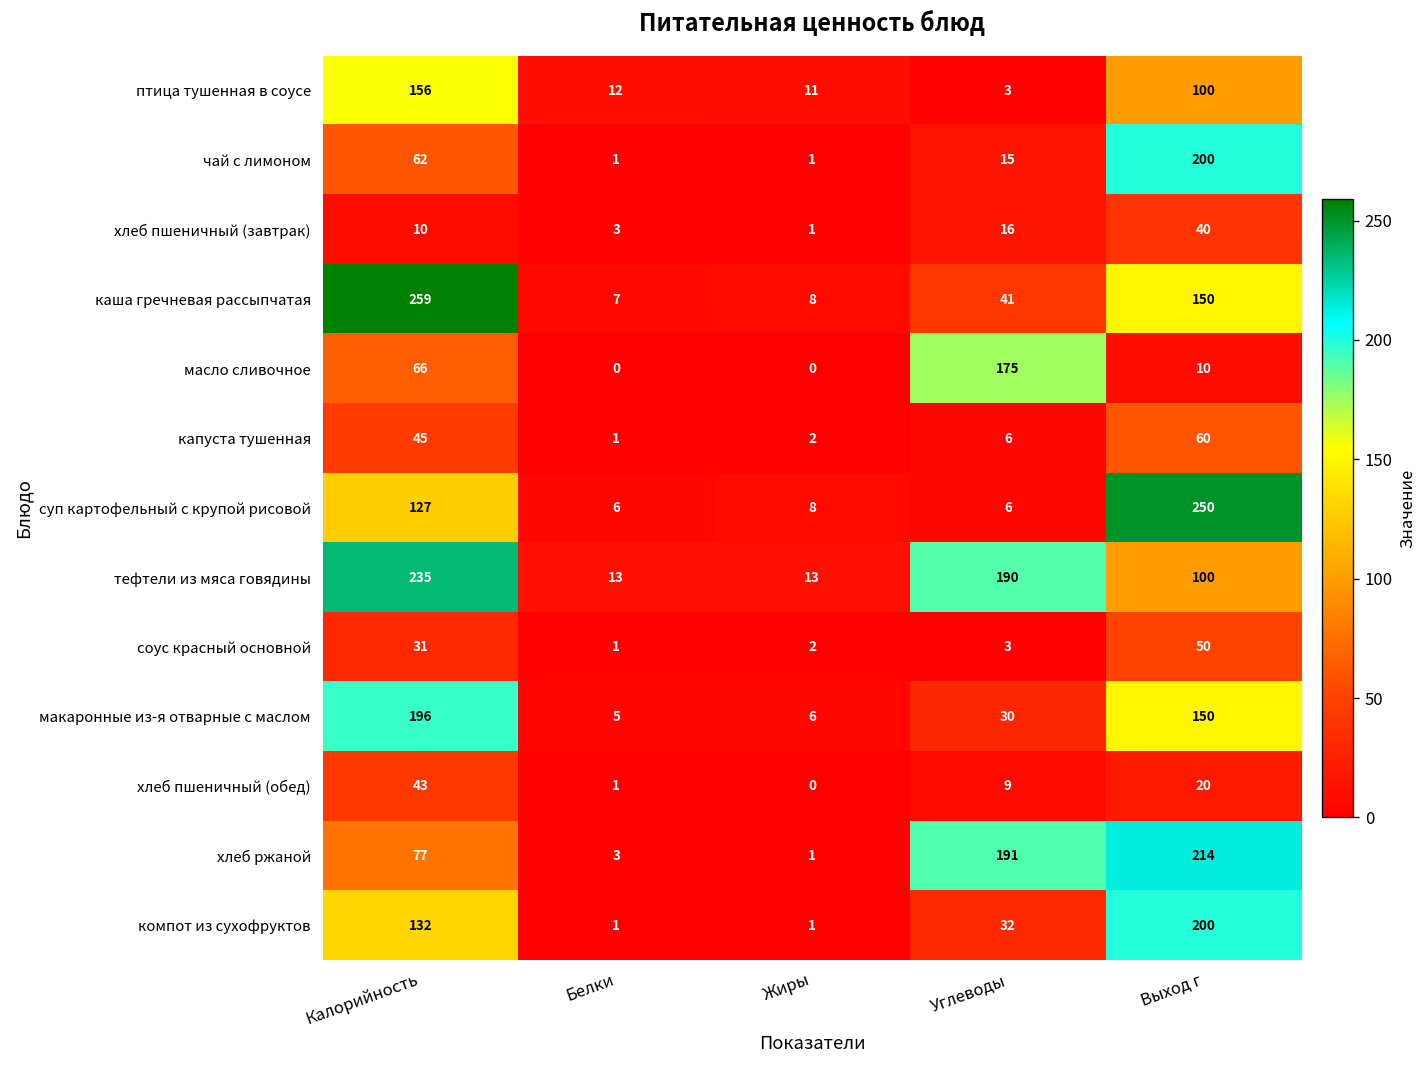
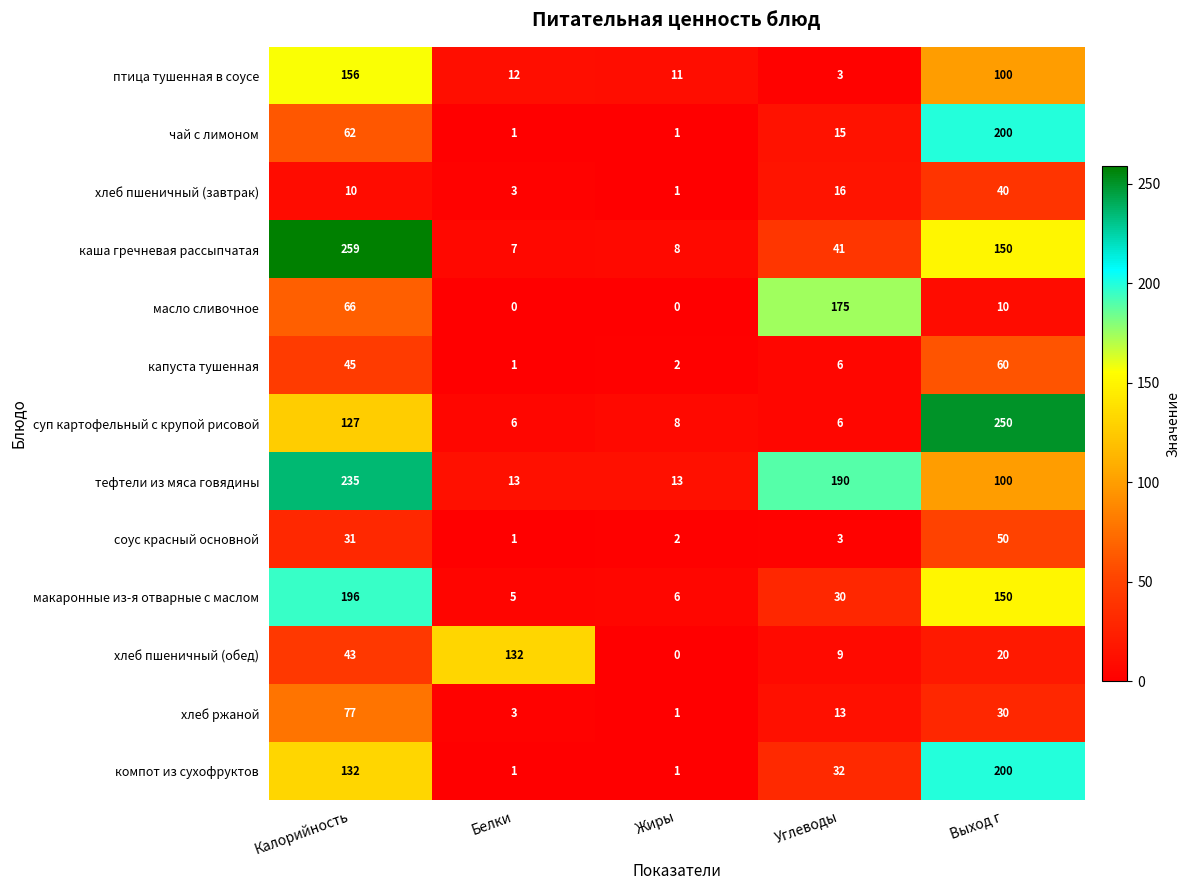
хлеб пшеничный (обед), Белки: 1 -> 132
хлеб ржаной, Углеводы: 191 -> 13
хлеб ржаной, Выход г: 214 -> 30
